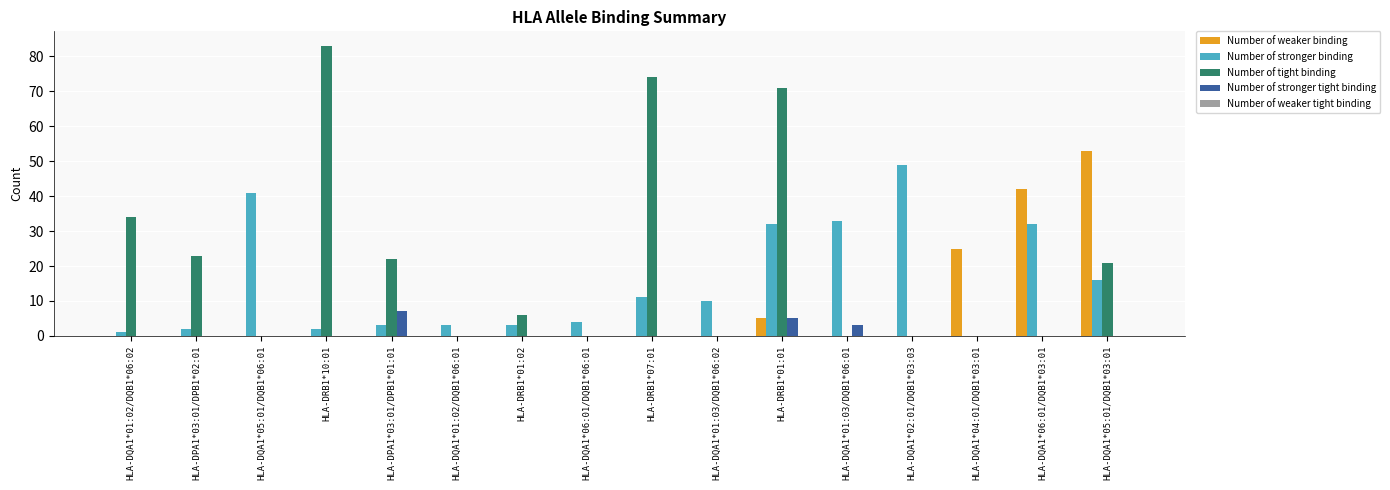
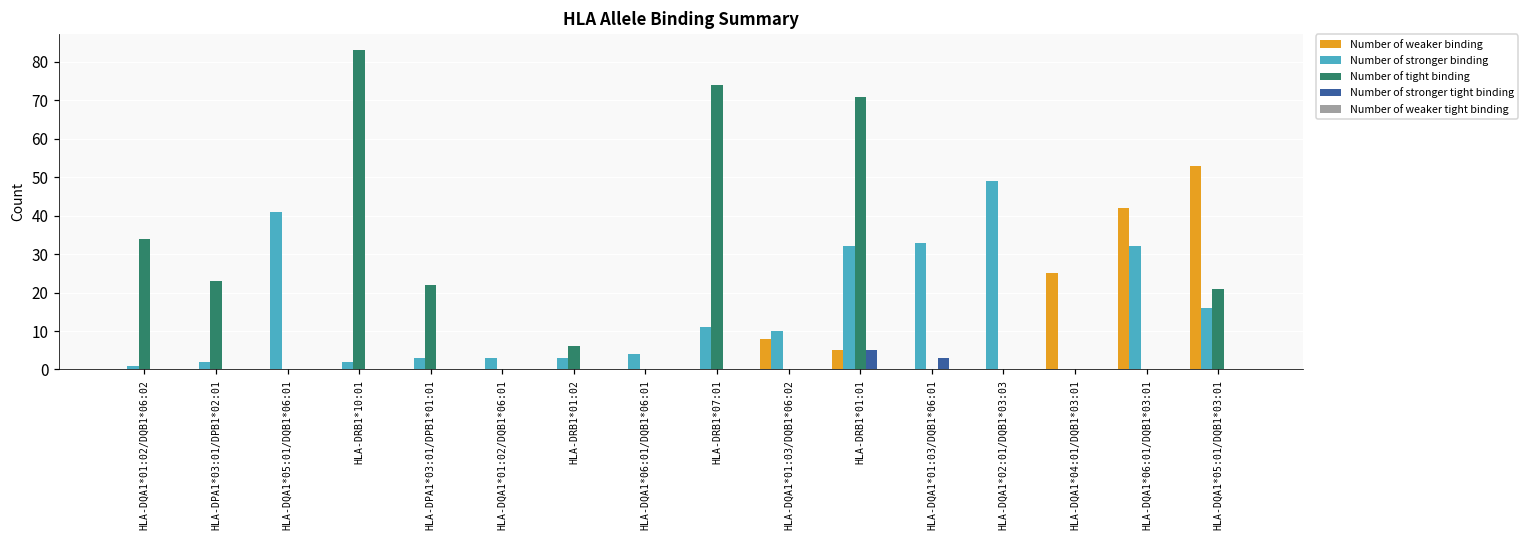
Number of stronger tight binding, HLA-DPA1*03:01/DPB1*01:01: 7 -> 0
Number of weaker binding, HLA-DQA1*01:03/DQB1*06:02: 0 -> 8
